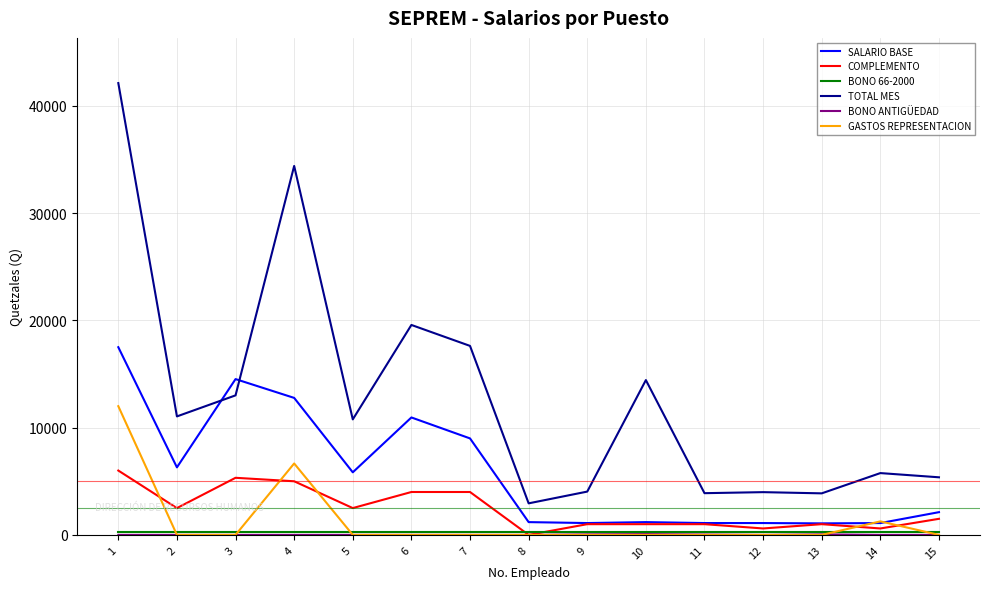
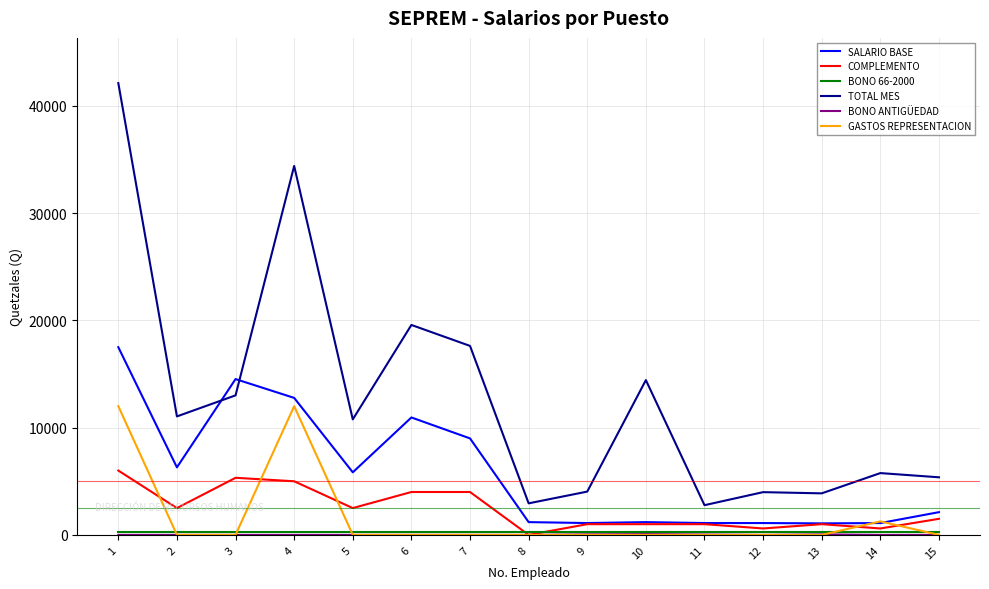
GASTOS REPRESENTACION, 4: 6700 -> 12000
TOTAL MES, 11: 3900 -> 2800
